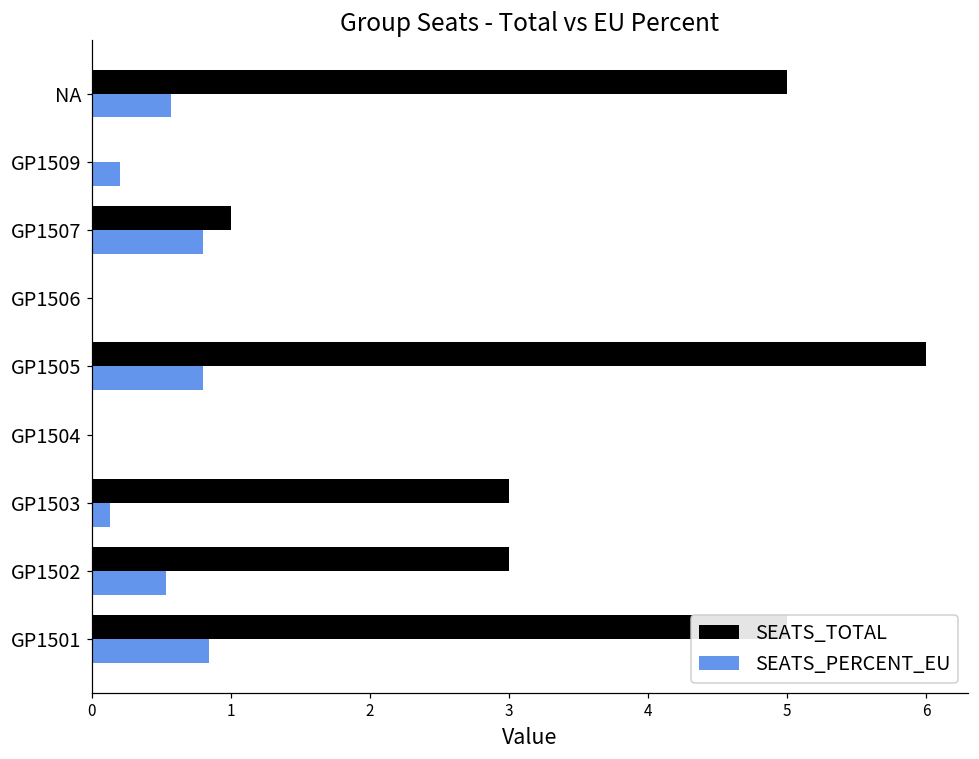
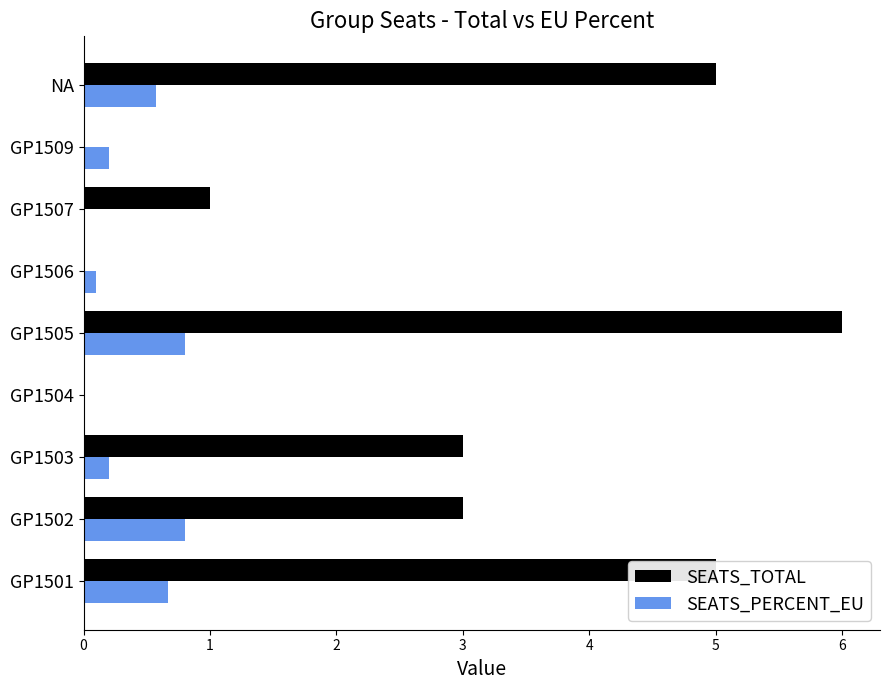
SEATS_PERCENT_EU, GP1507: 0.8 -> 0.0
SEATS_PERCENT_EU, GP1506: 0.0 -> 0.1
SEATS_PERCENT_EU, GP1503: 0.13 -> 0.20
SEATS_PERCENT_EU, GP1502: 0.53 -> 0.80
SEATS_PERCENT_EU, GP1501: 0.84 -> 0.67
